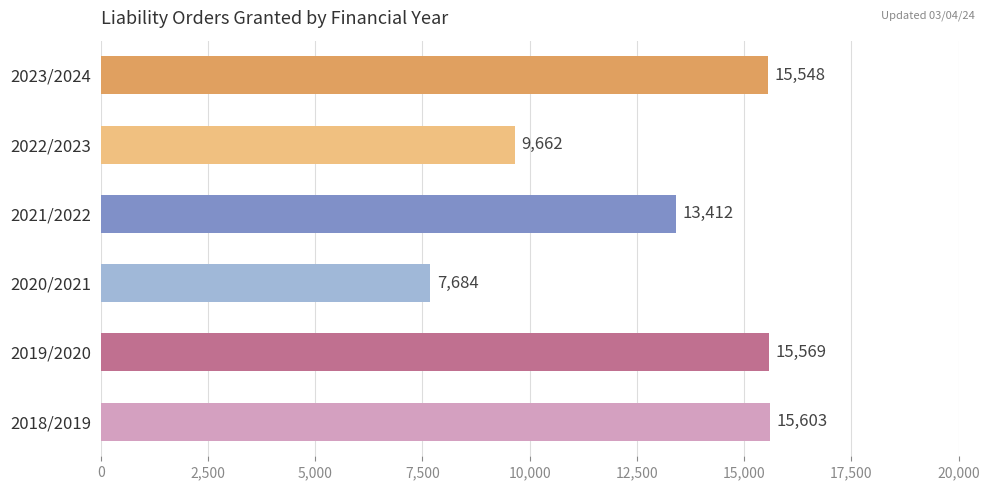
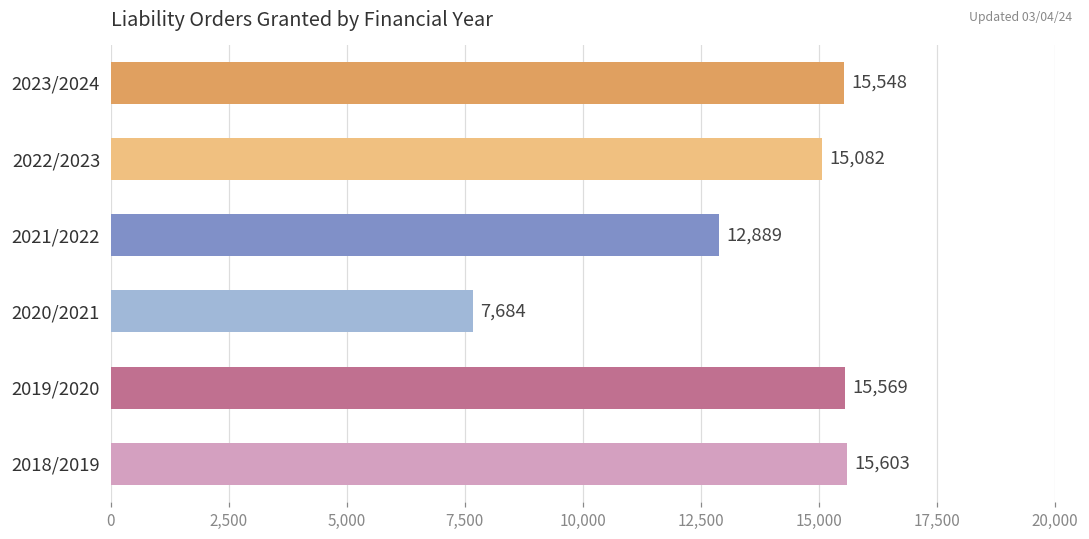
2022/2023: 9,662 -> 15,082
2021/2022: 13,412 -> 12,889
